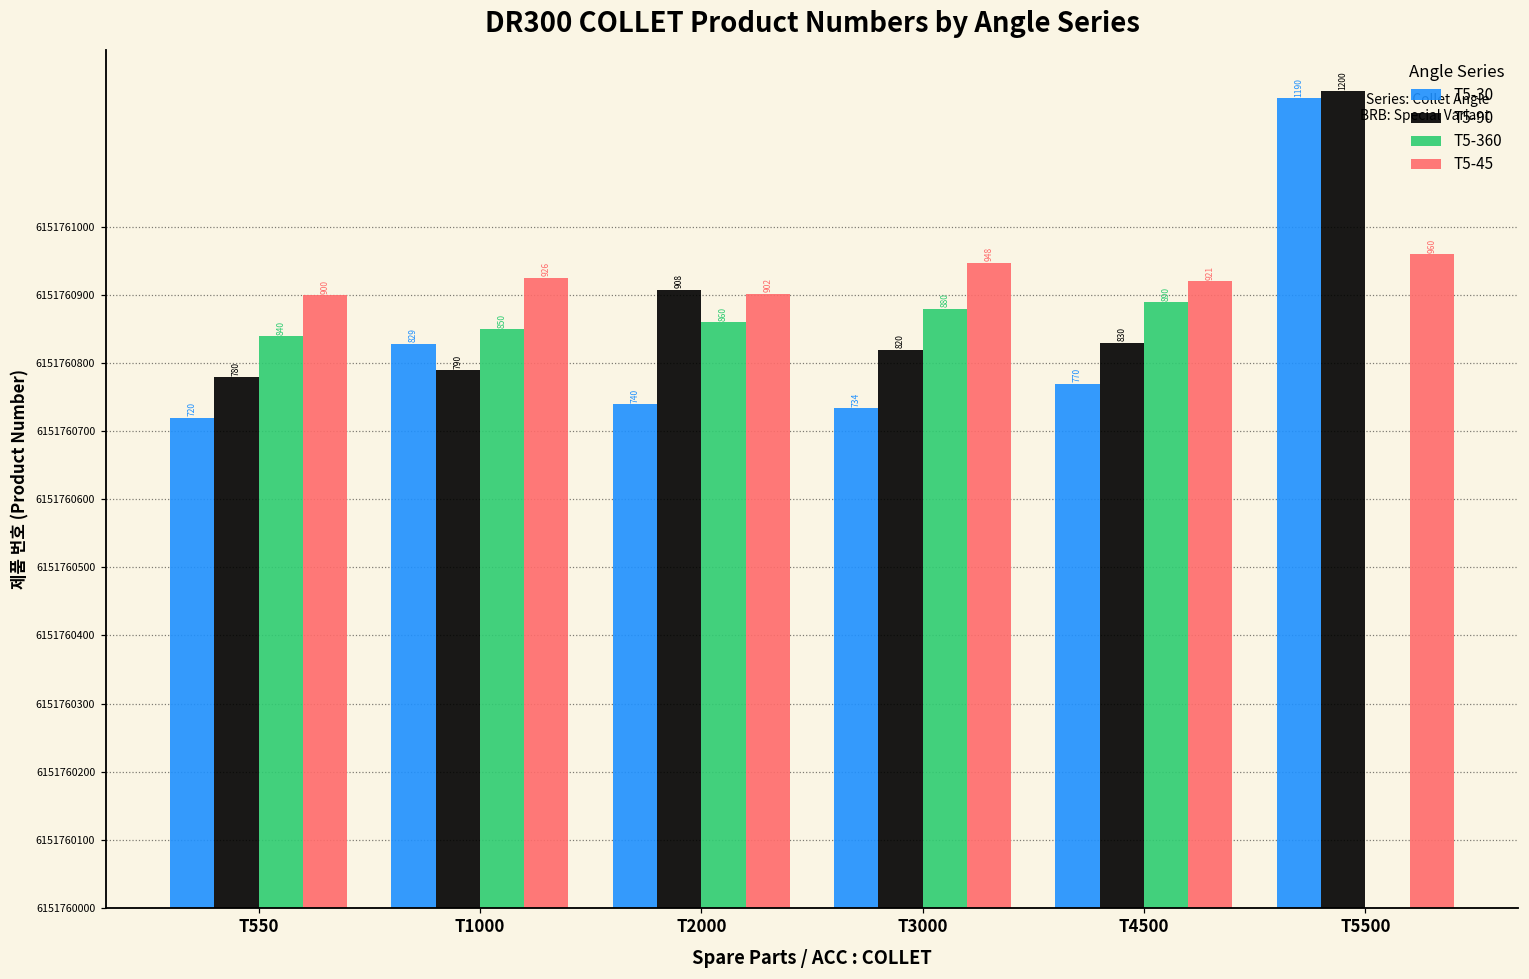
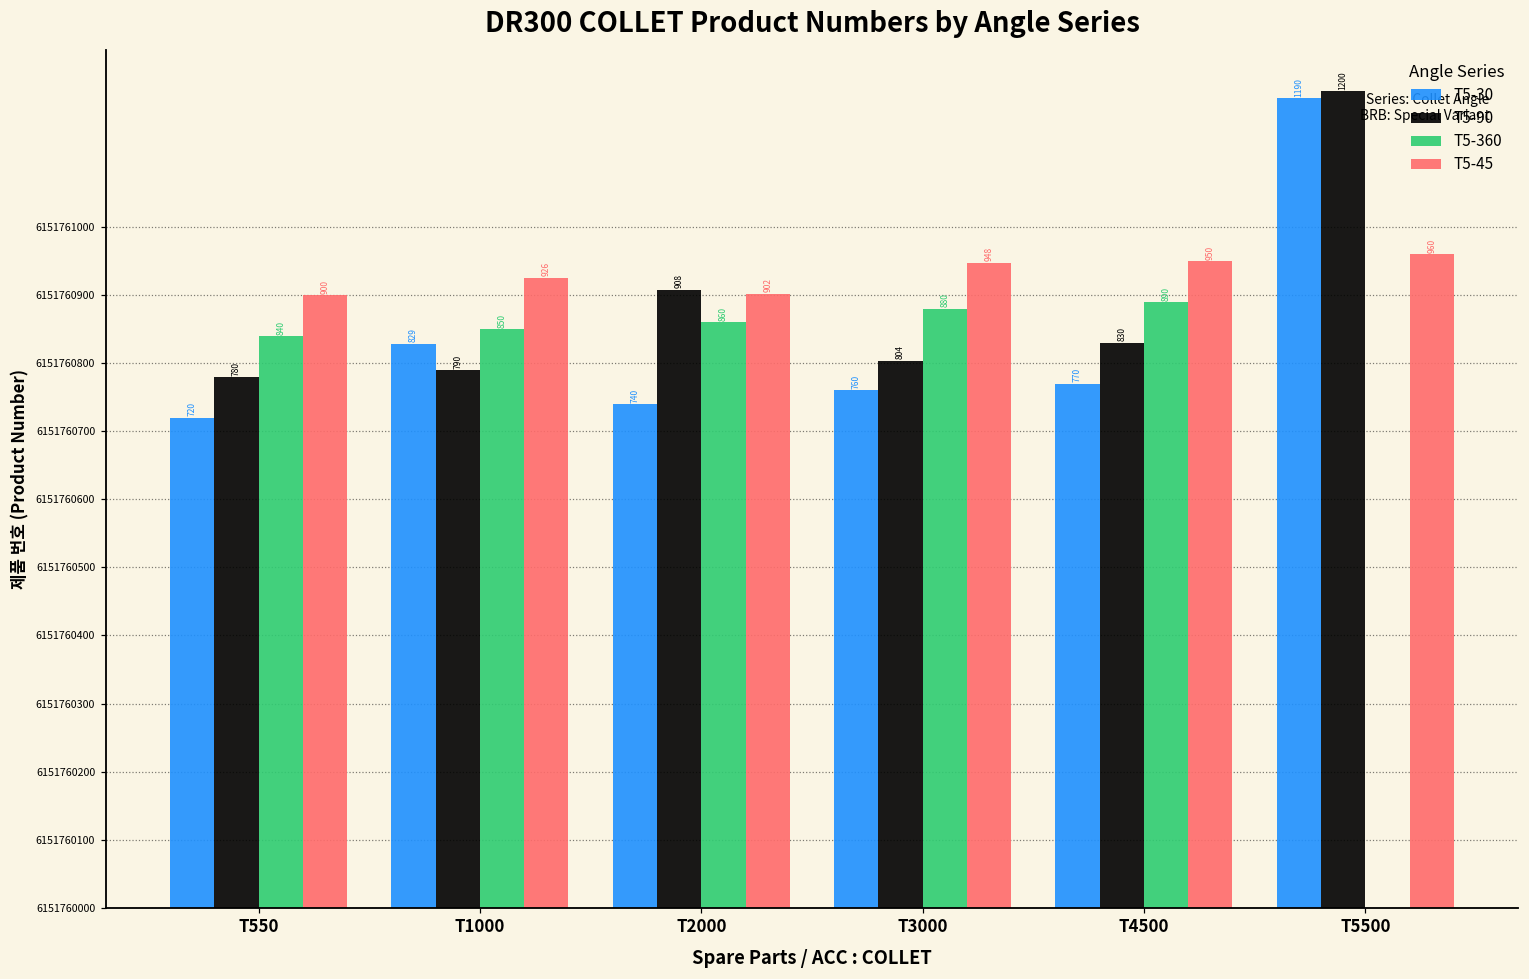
T5-30, T3000: 734 -> 760
T5-90, T3000: 820 -> 804
T5-45, T4500: 921 -> 950
